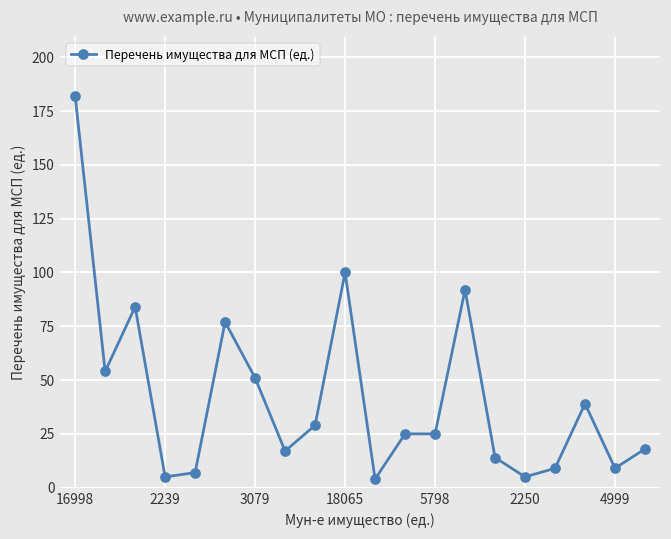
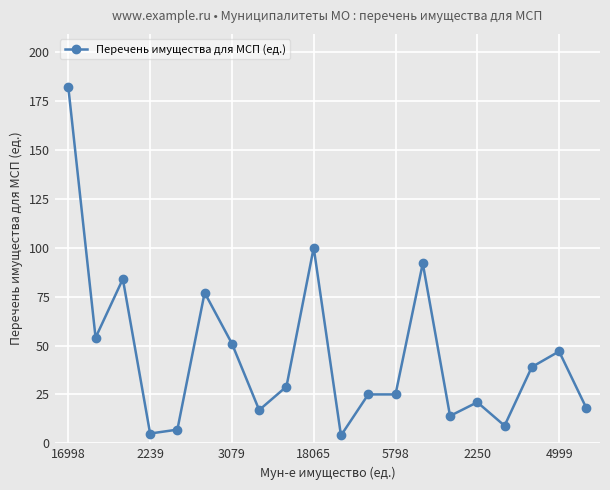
2250: 5 -> 21
4999: 9 -> 47
